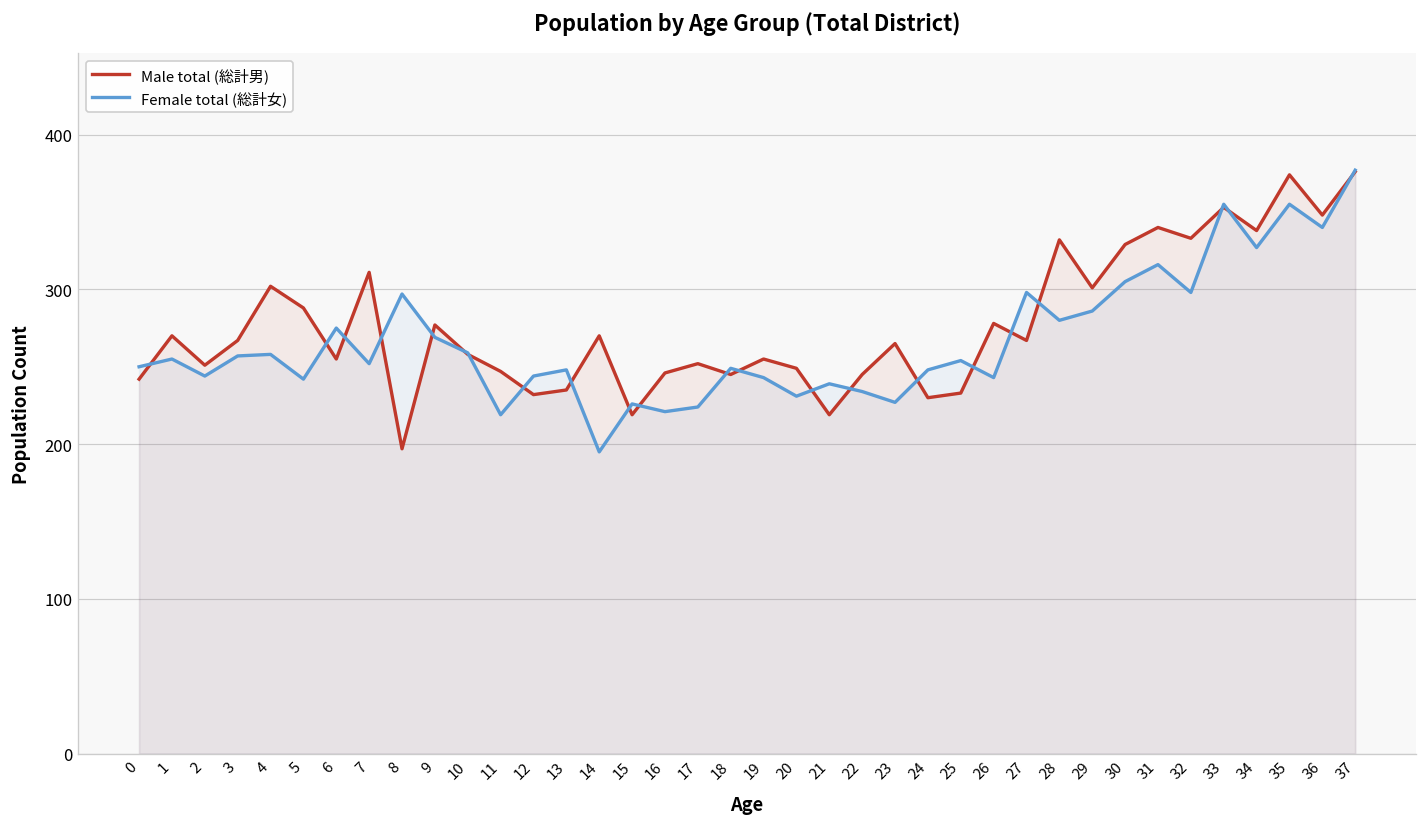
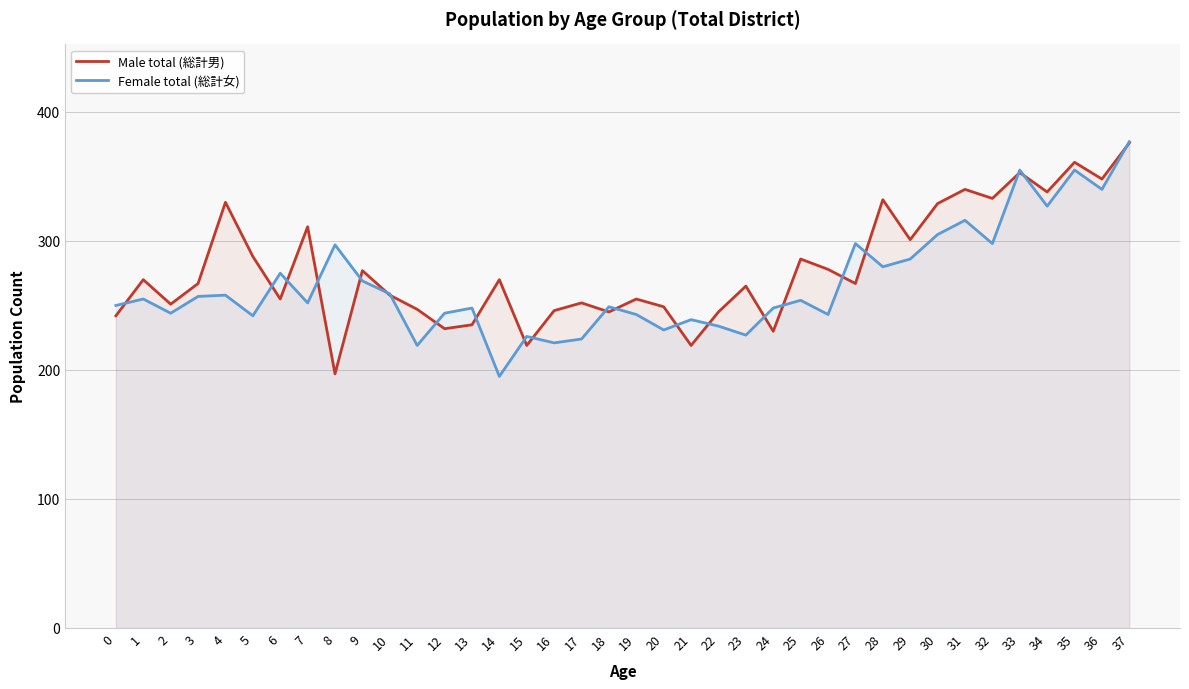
Male total (総計男), 4: 302 -> 330
Male total (総計男), 25: 233 -> 286
Male total (総計男), 35: 374 -> 361
